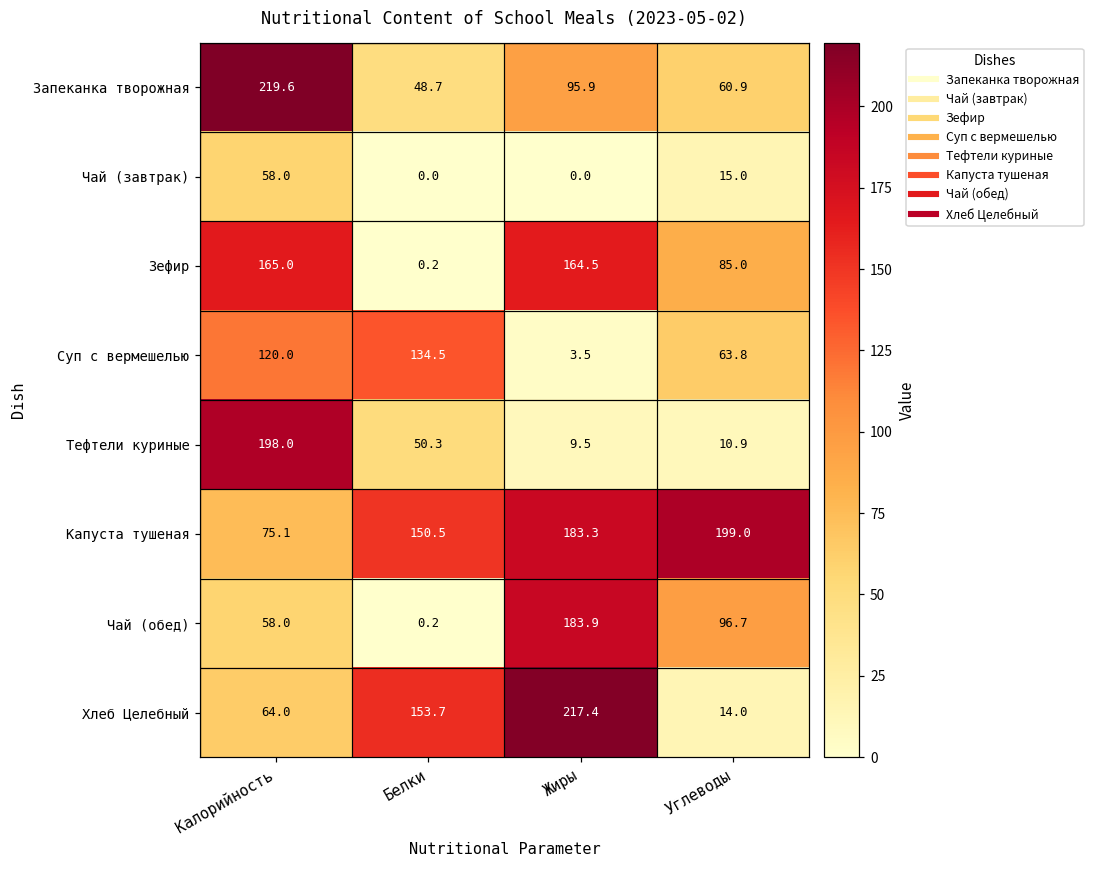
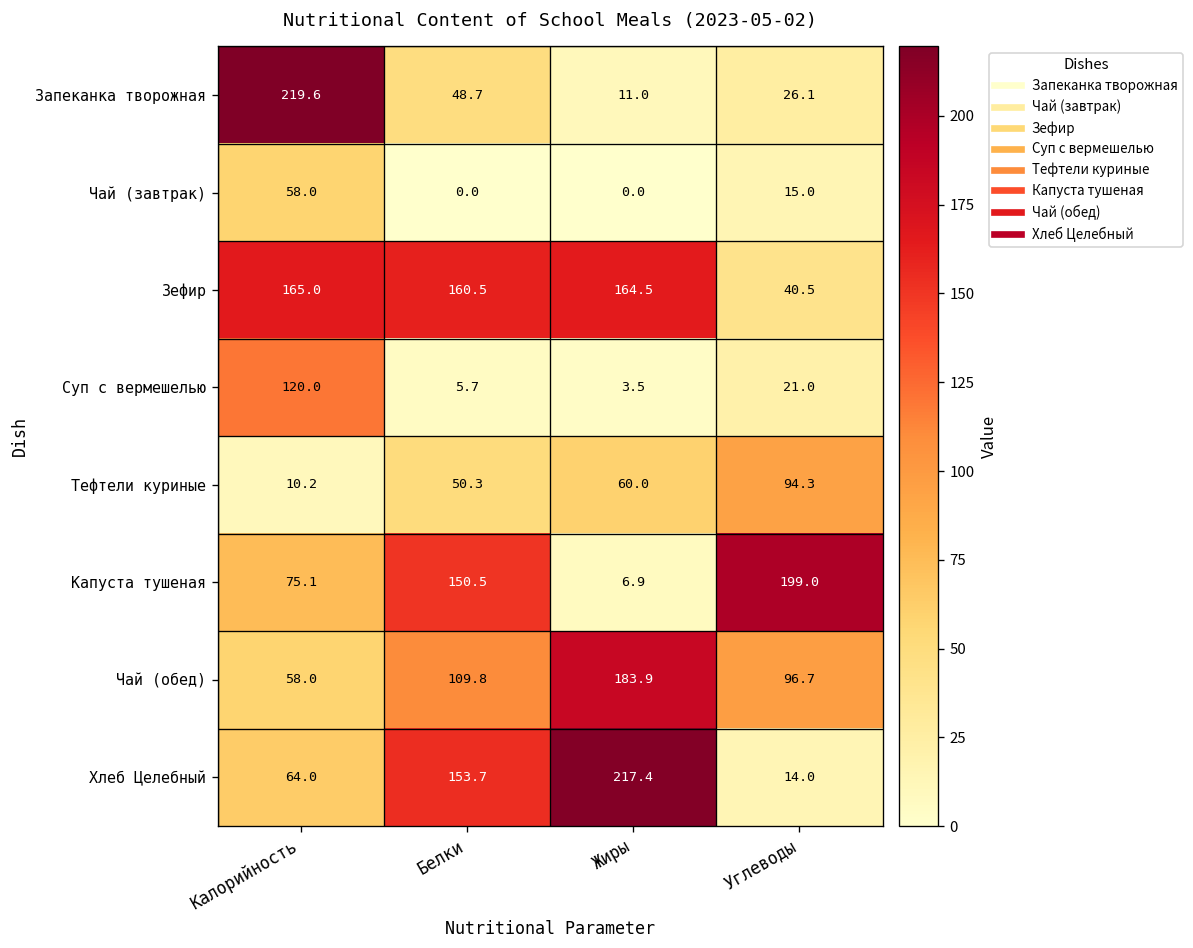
Запеканка творожная, Жиры: 95.9 -> 11.0
Запеканка творожная, Углеводы: 60.9 -> 26.1
Зефир, Белки: 0.2 -> 160.5
Зефир, Углеводы: 85.0 -> 40.5
Суп с вермешелью, Белки: 134.5 -> 5.7
Суп с вермешелью, Углеводы: 63.8 -> 21.0
Тефтели куриные, Калорийность: 198.0 -> 10.2
Тефтели куриные, Жиры: 9.5 -> 60.0
Тефтели куриные, Углеводы: 10.9 -> 94.3
Капуста тушеная, Жиры: 183.3 -> 6.9
Чай (обед), Белки: 0.2 -> 109.8
